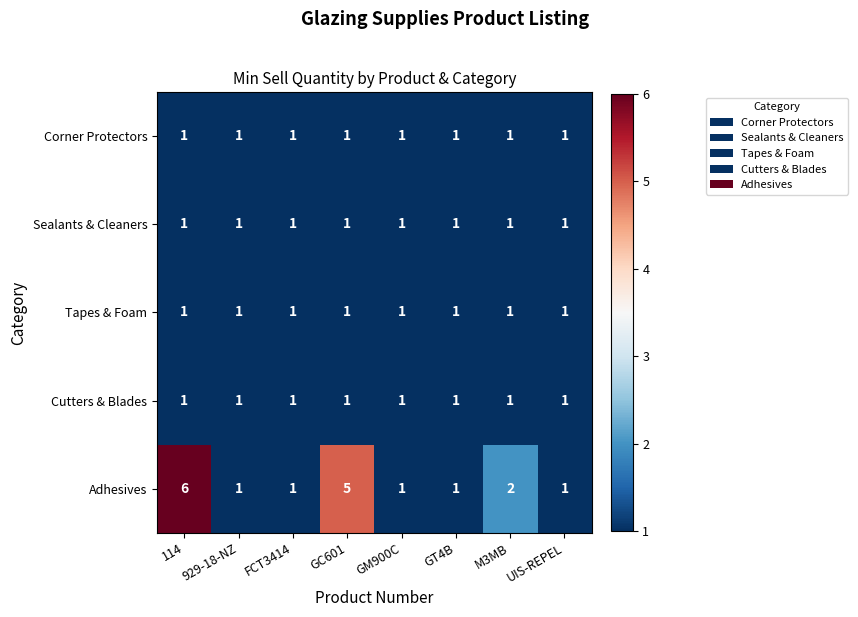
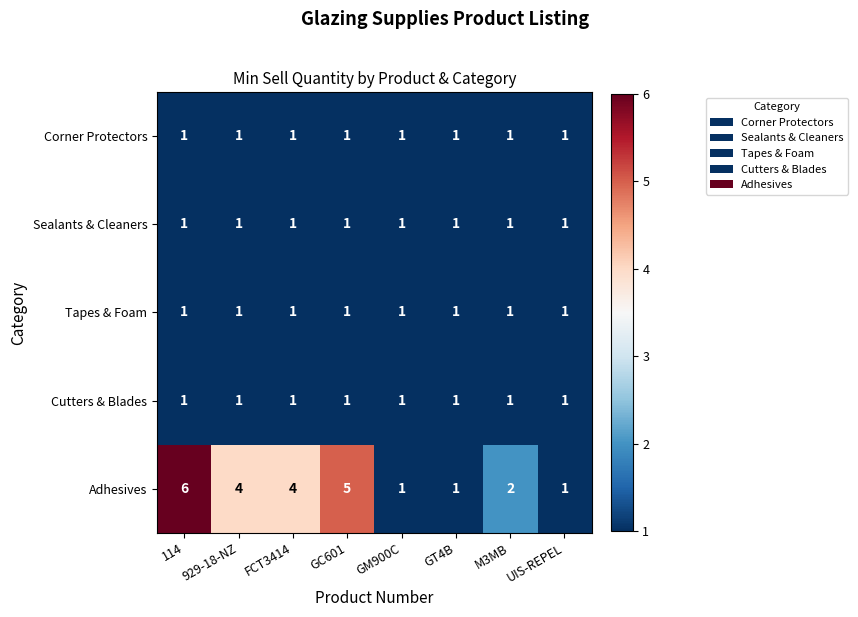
Adhesives, 929-18-NZ: 1 -> 4
Adhesives, FCT3414: 1 -> 4
